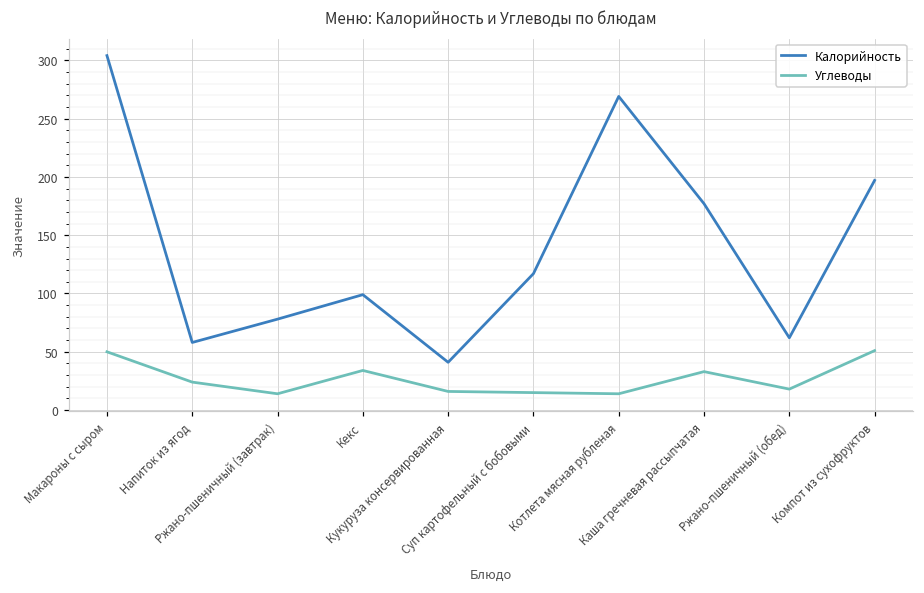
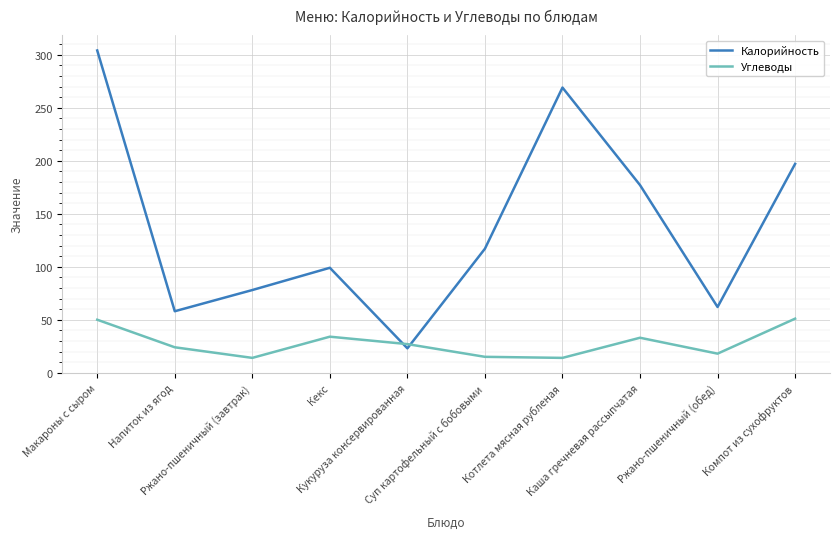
Калорийность, Кукуруза консервированная: 41 -> 23
Углеводы, Кукуруза консервированная: 16 -> 27
